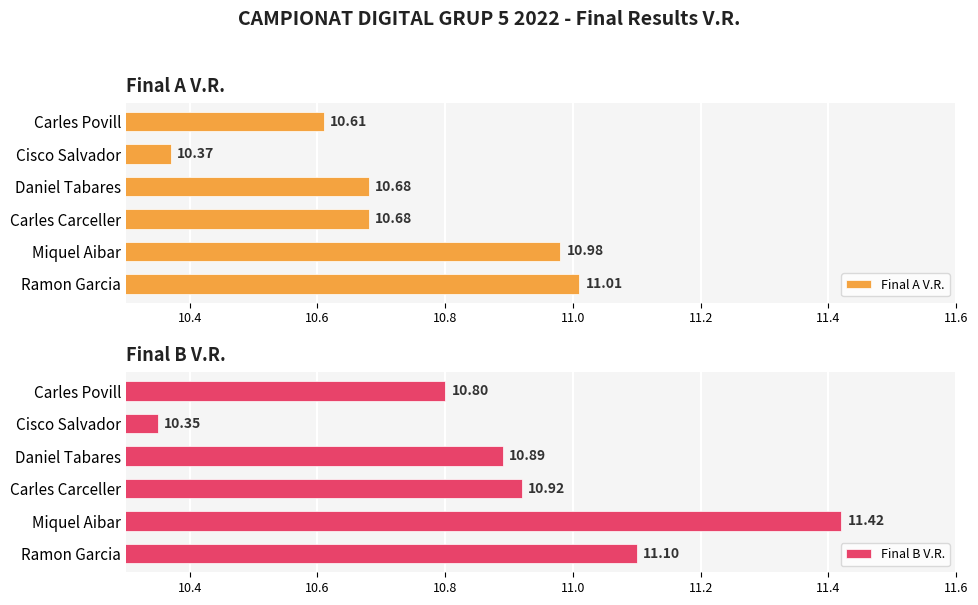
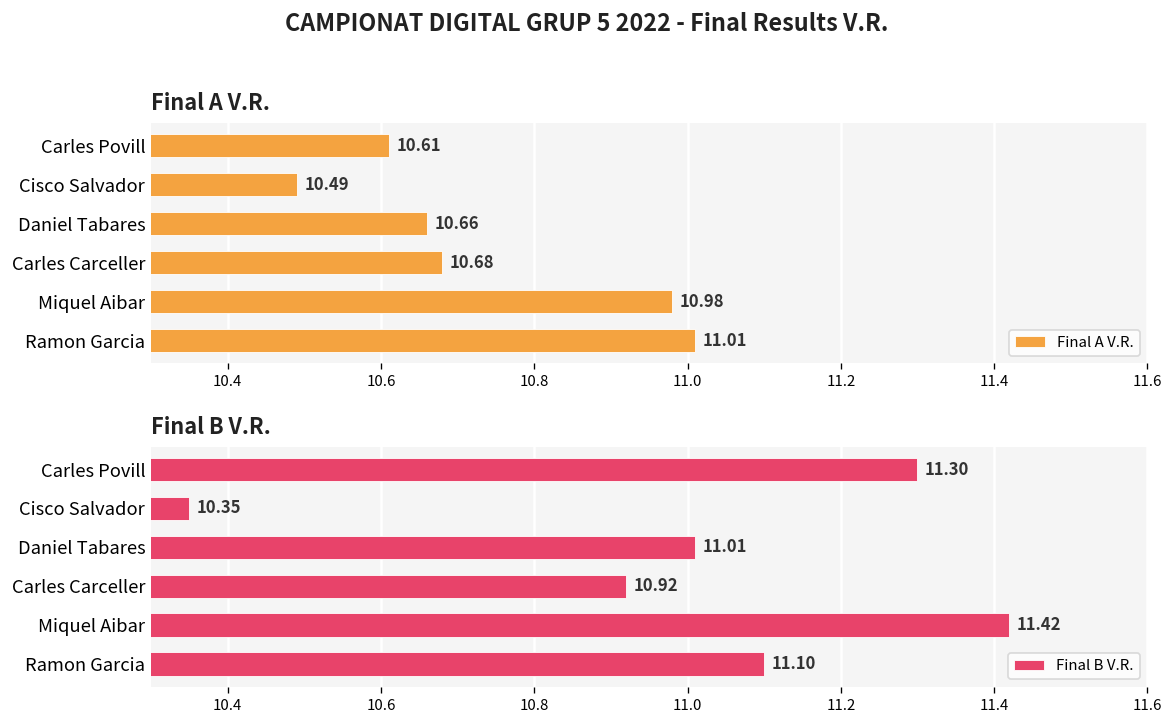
Final A V.R., Cisco Salvador: 10.37 -> 10.49
Final A V.R., Daniel Tabares: 10.68 -> 10.66
Final B V.R., Carles Povill: 10.80 -> 11.30
Final B V.R., Daniel Tabares: 10.89 -> 11.01
